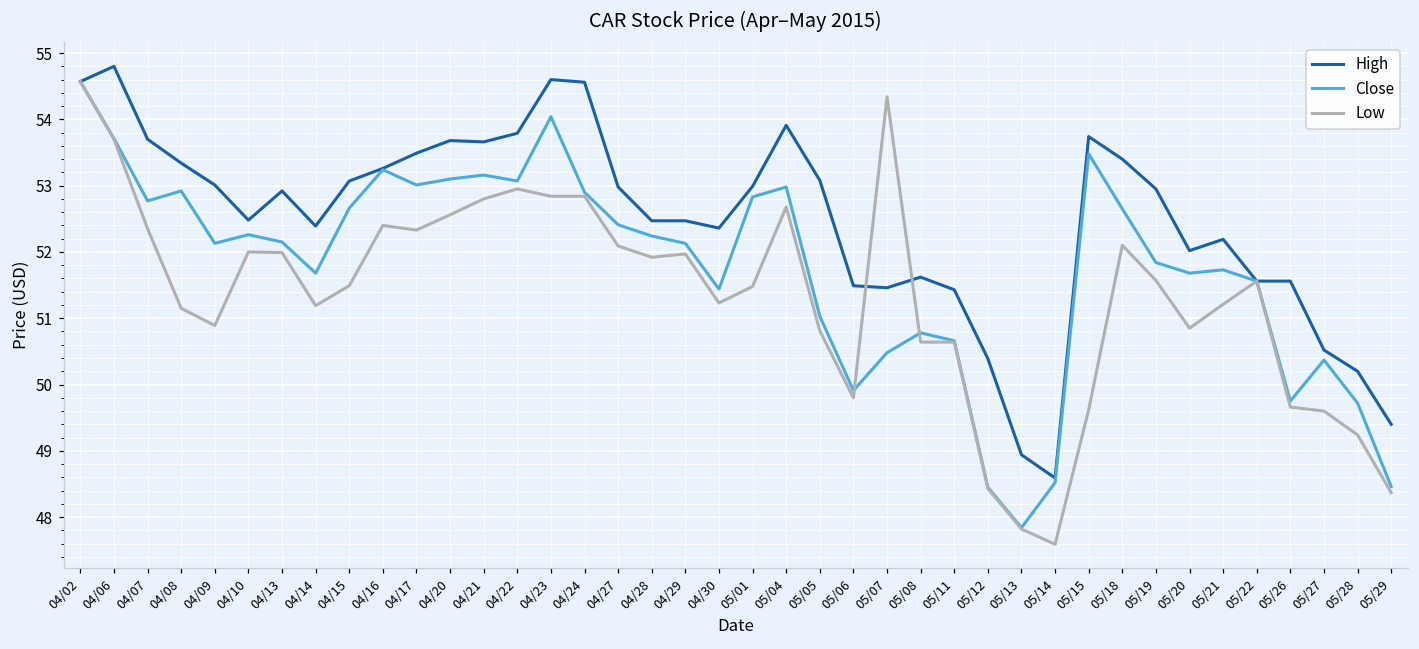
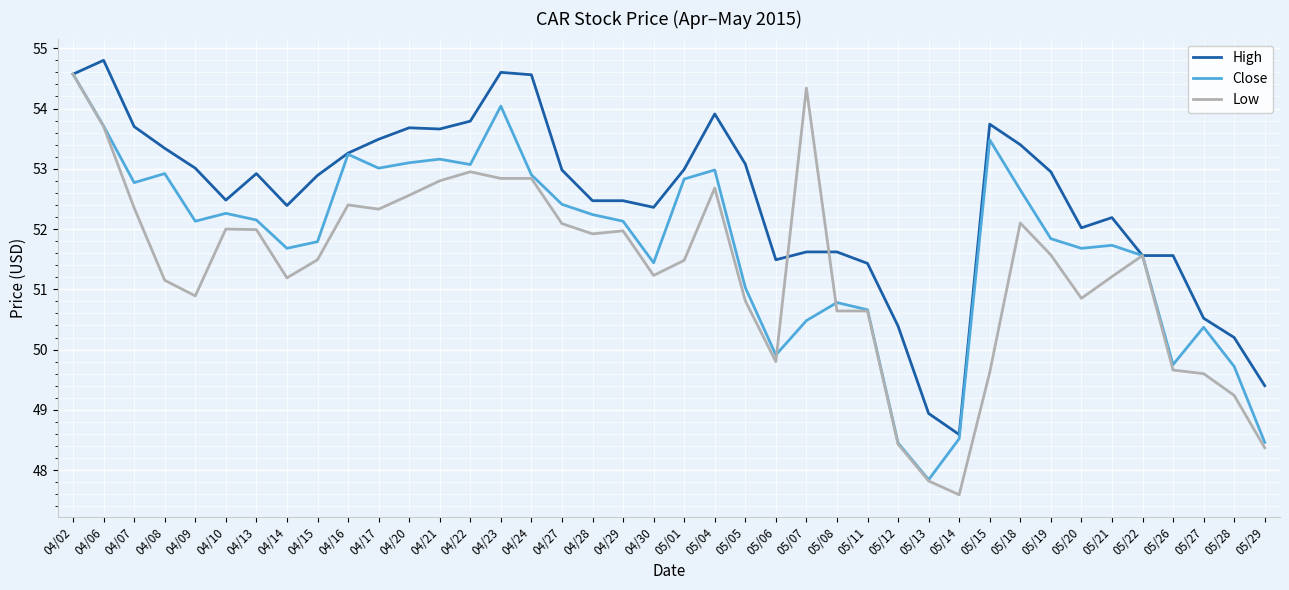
High, 04/15: 53.1 -> 52.9
Close, 04/15: 52.7 -> 51.8
High, 05/07: 51.5 -> 51.6
